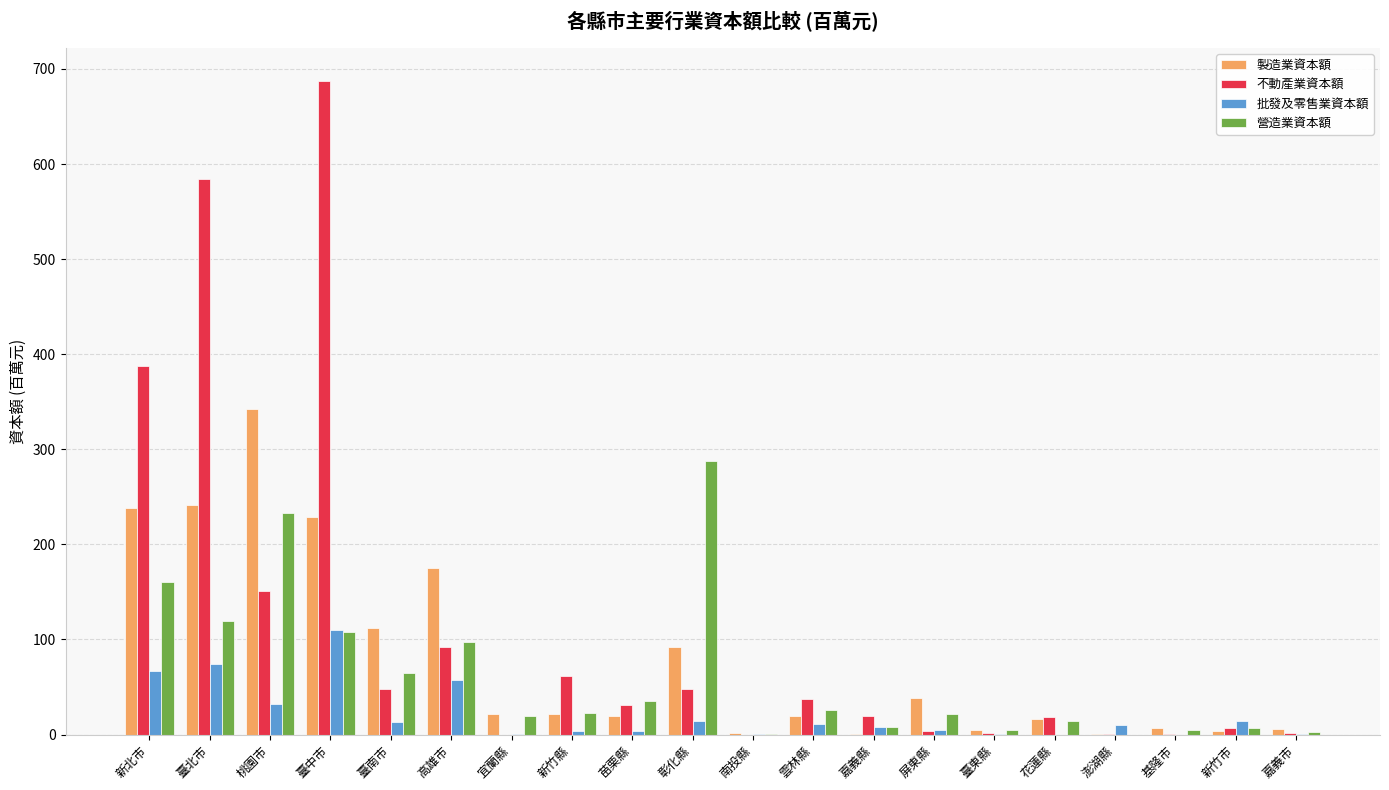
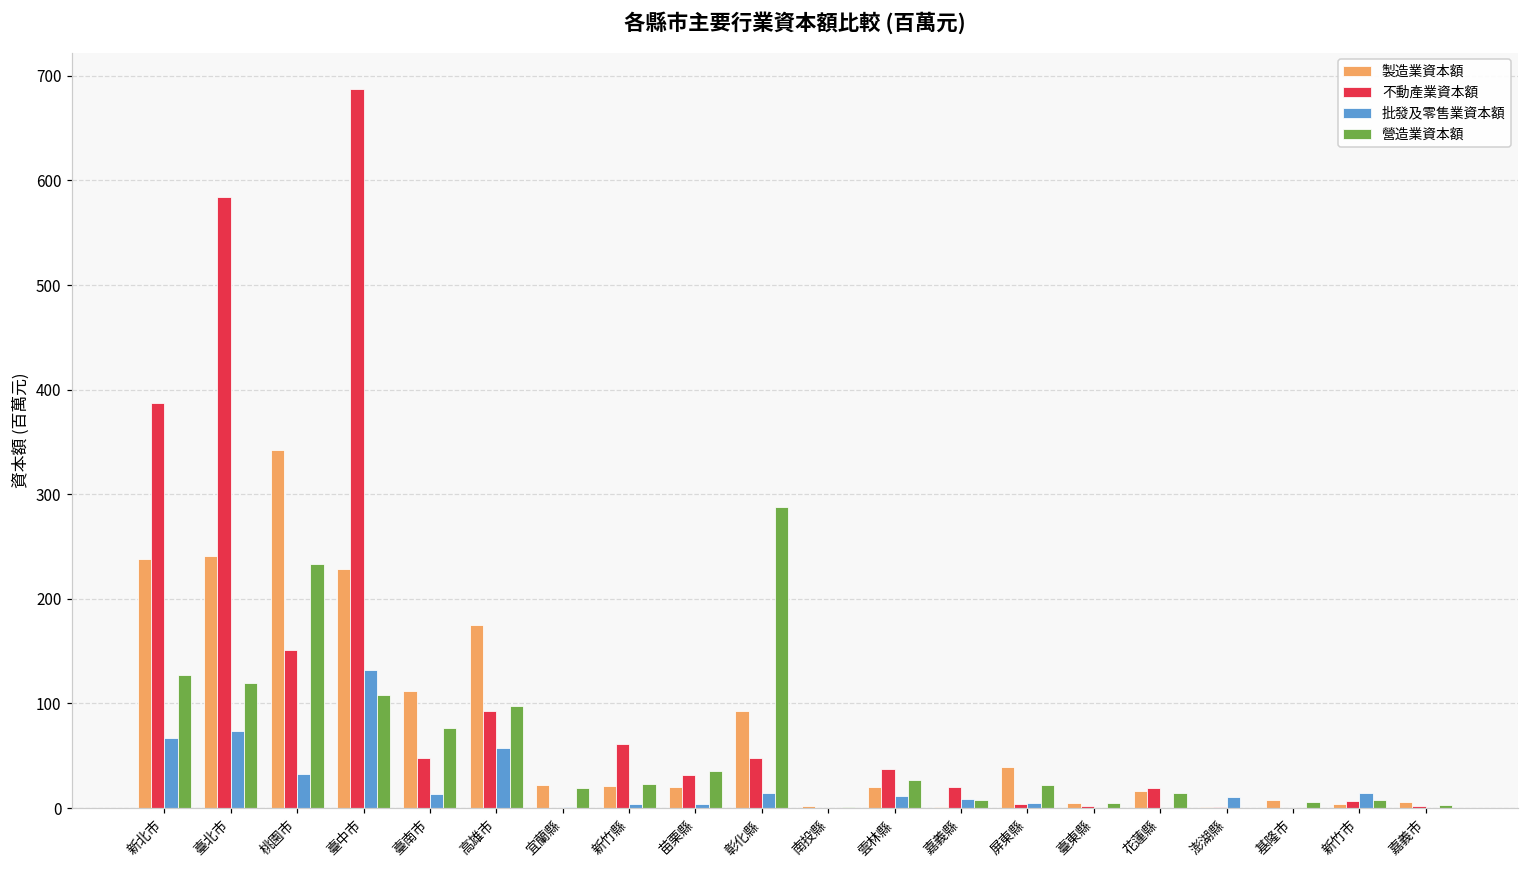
營造業資本額, 新北市: 160 -> 130
批發及零售業資本額, 臺中市: 110 -> 130
營造業資本額, 臺南市: 60 -> 80
